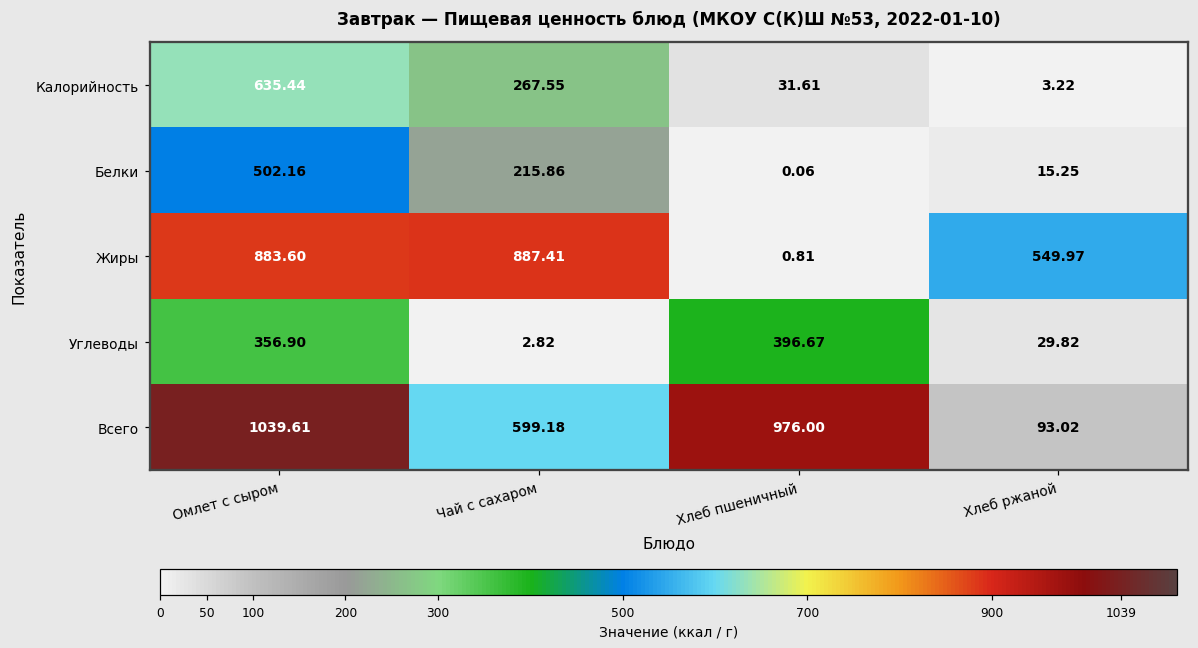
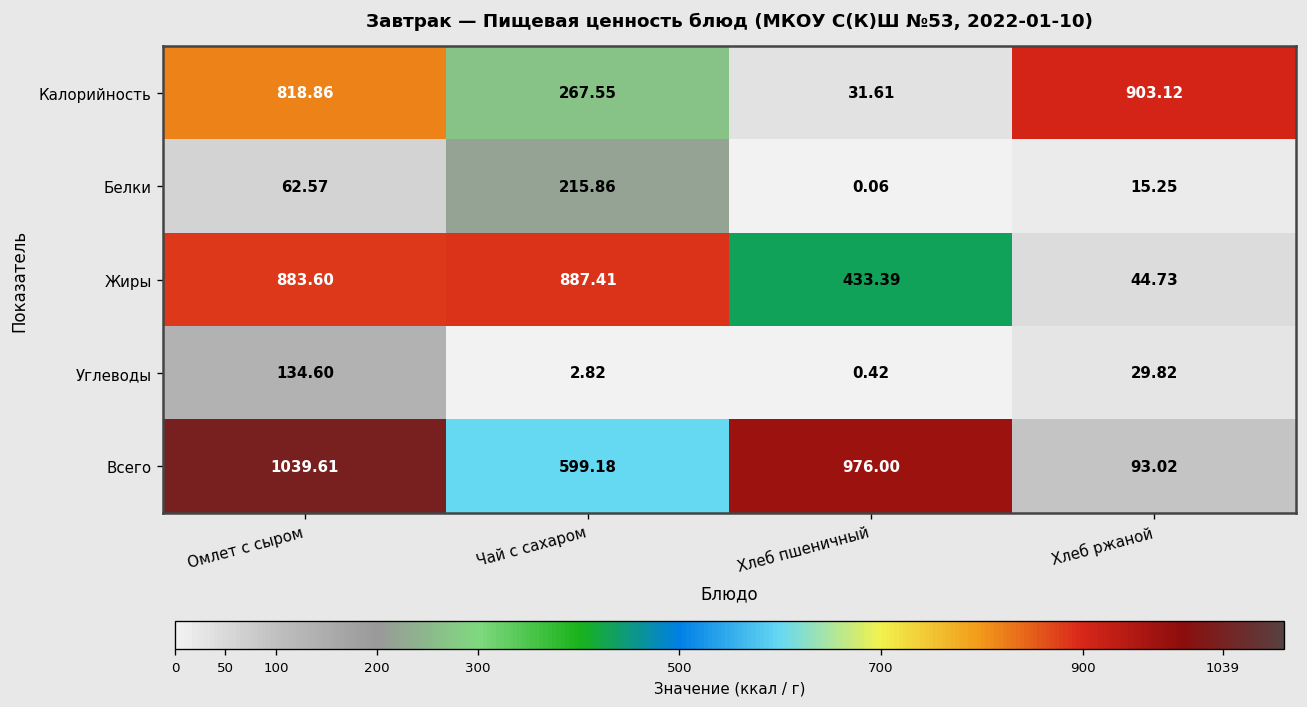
Калорийность, Омлет с сыром: 635.44 -> 818.86
Калорийность, Хлеб ржаной: 3.22 -> 903.12
Белки, Омлет с сыром: 502.16 -> 62.57
Жиры, Хлеб пшеничный: 0.81 -> 433.39
Жиры, Хлеб ржаной: 549.97 -> 44.73
Углеводы, Омлет с сыром: 356.90 -> 134.60
Углеводы, Хлеб пшеничный: 396.67 -> 0.42
